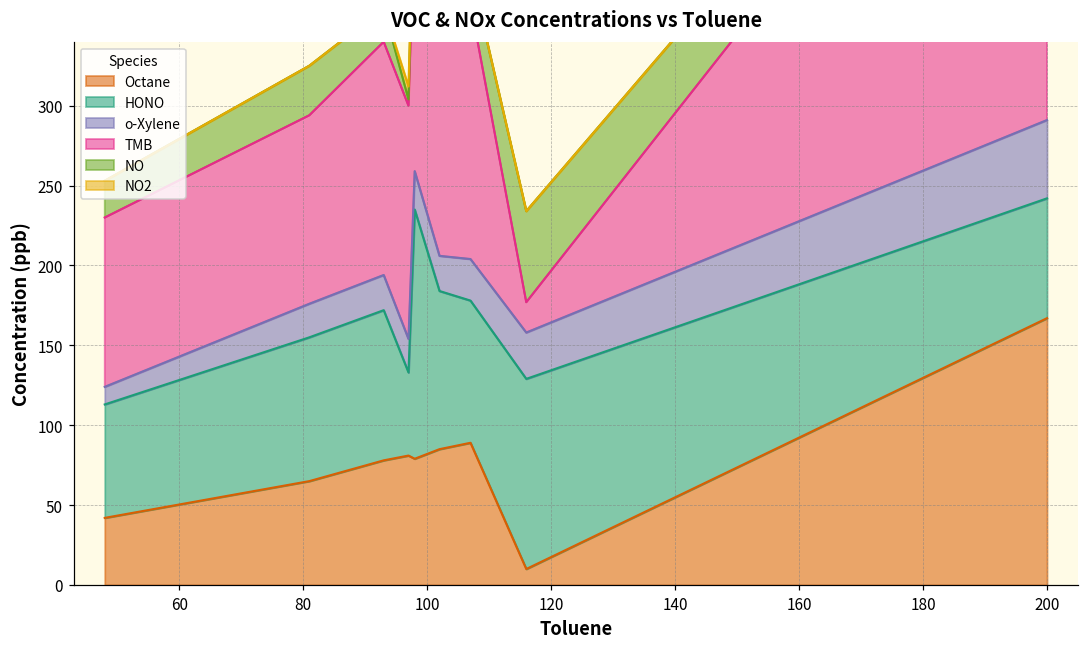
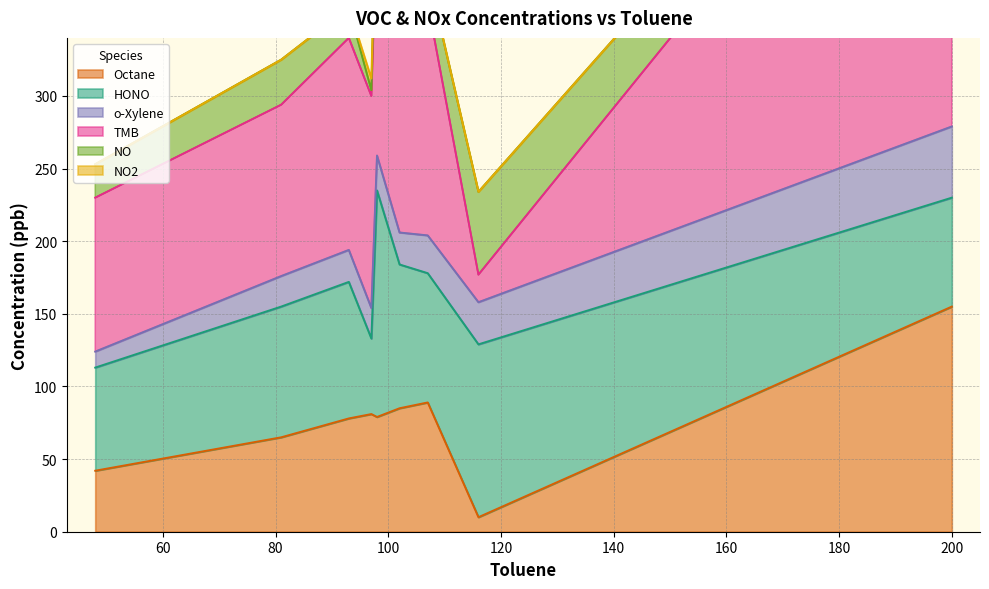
Octane, 200: 167 -> 155
